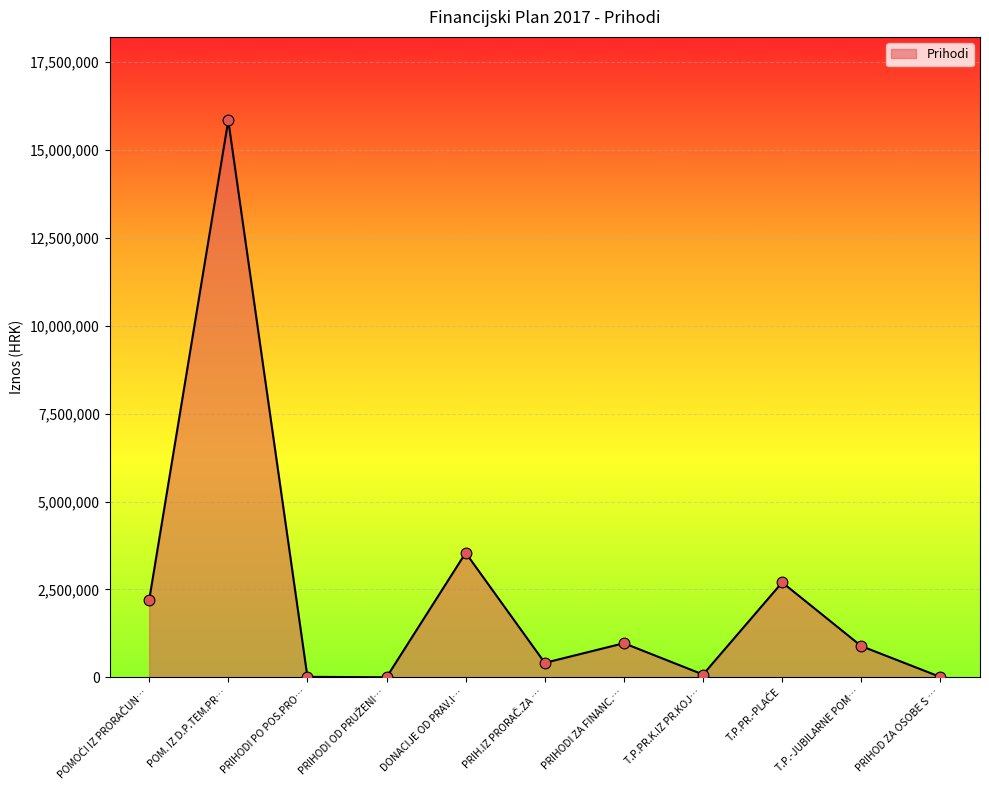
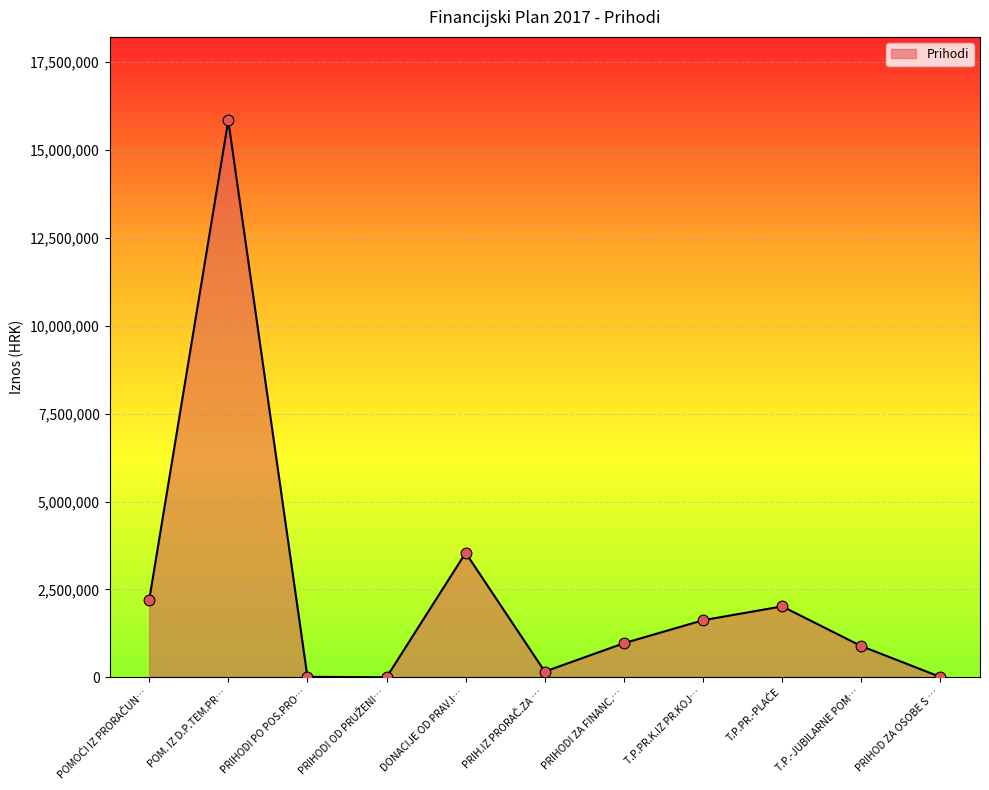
PRIH.IZ PRORAČ.ZA …: 400,000 -> 200,000
T.P.PR.K.IZ PR.KOJ…: 100,000 -> 1,600,000
T.P.PR.-PLAĆE: 2,700,000 -> 2,000,000
